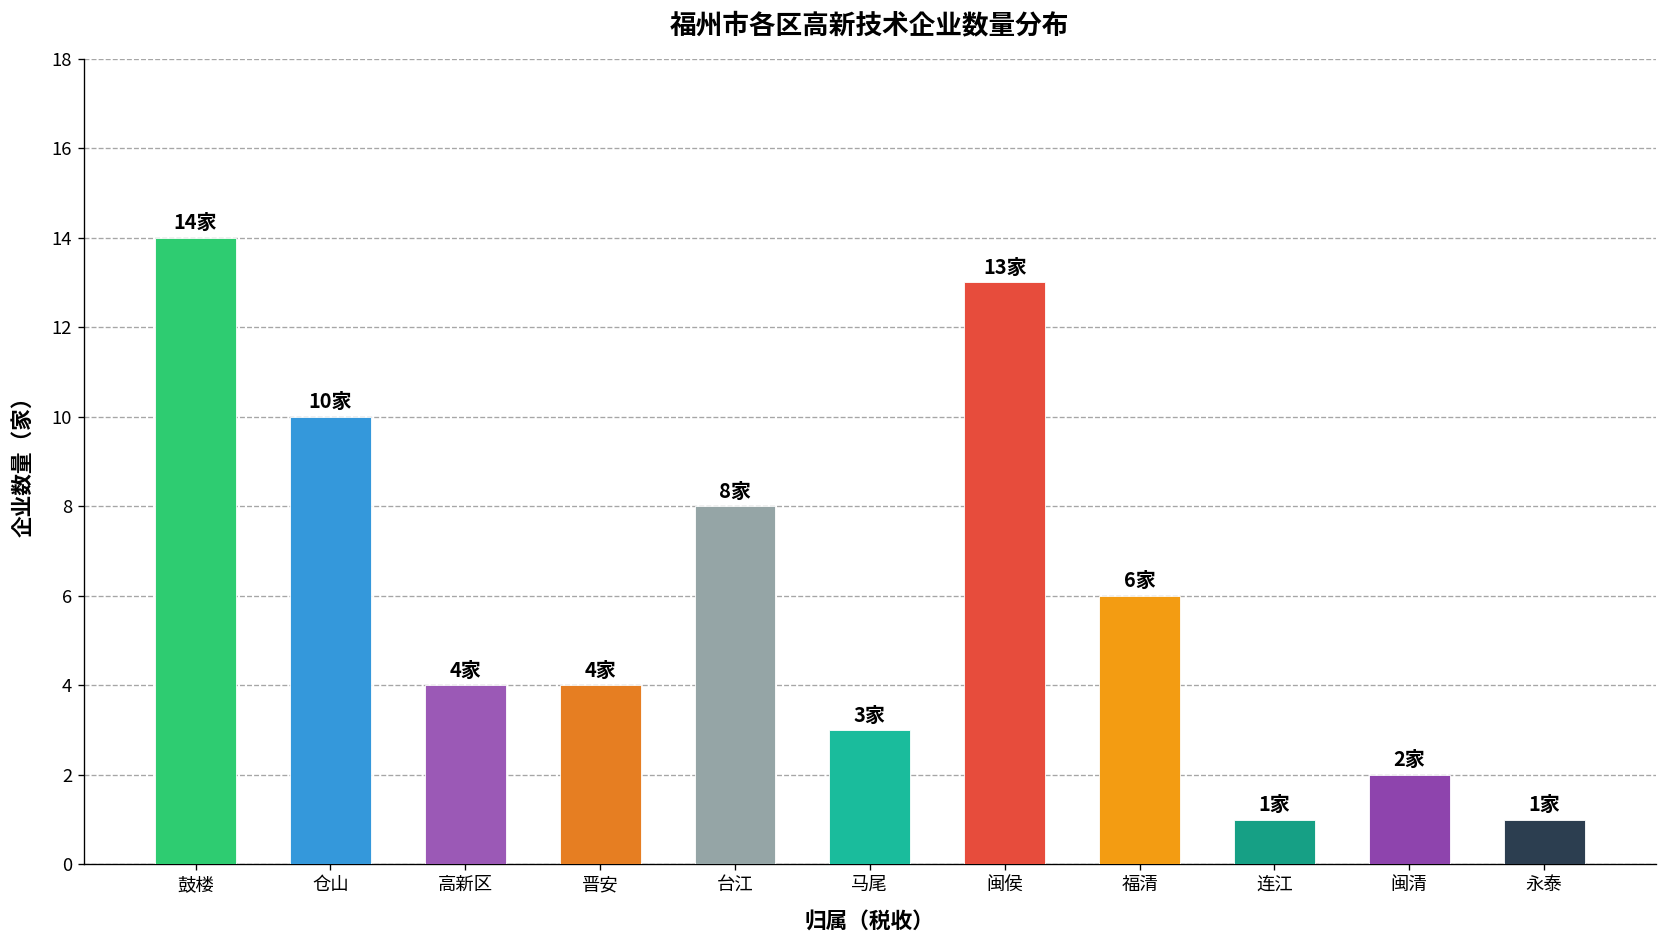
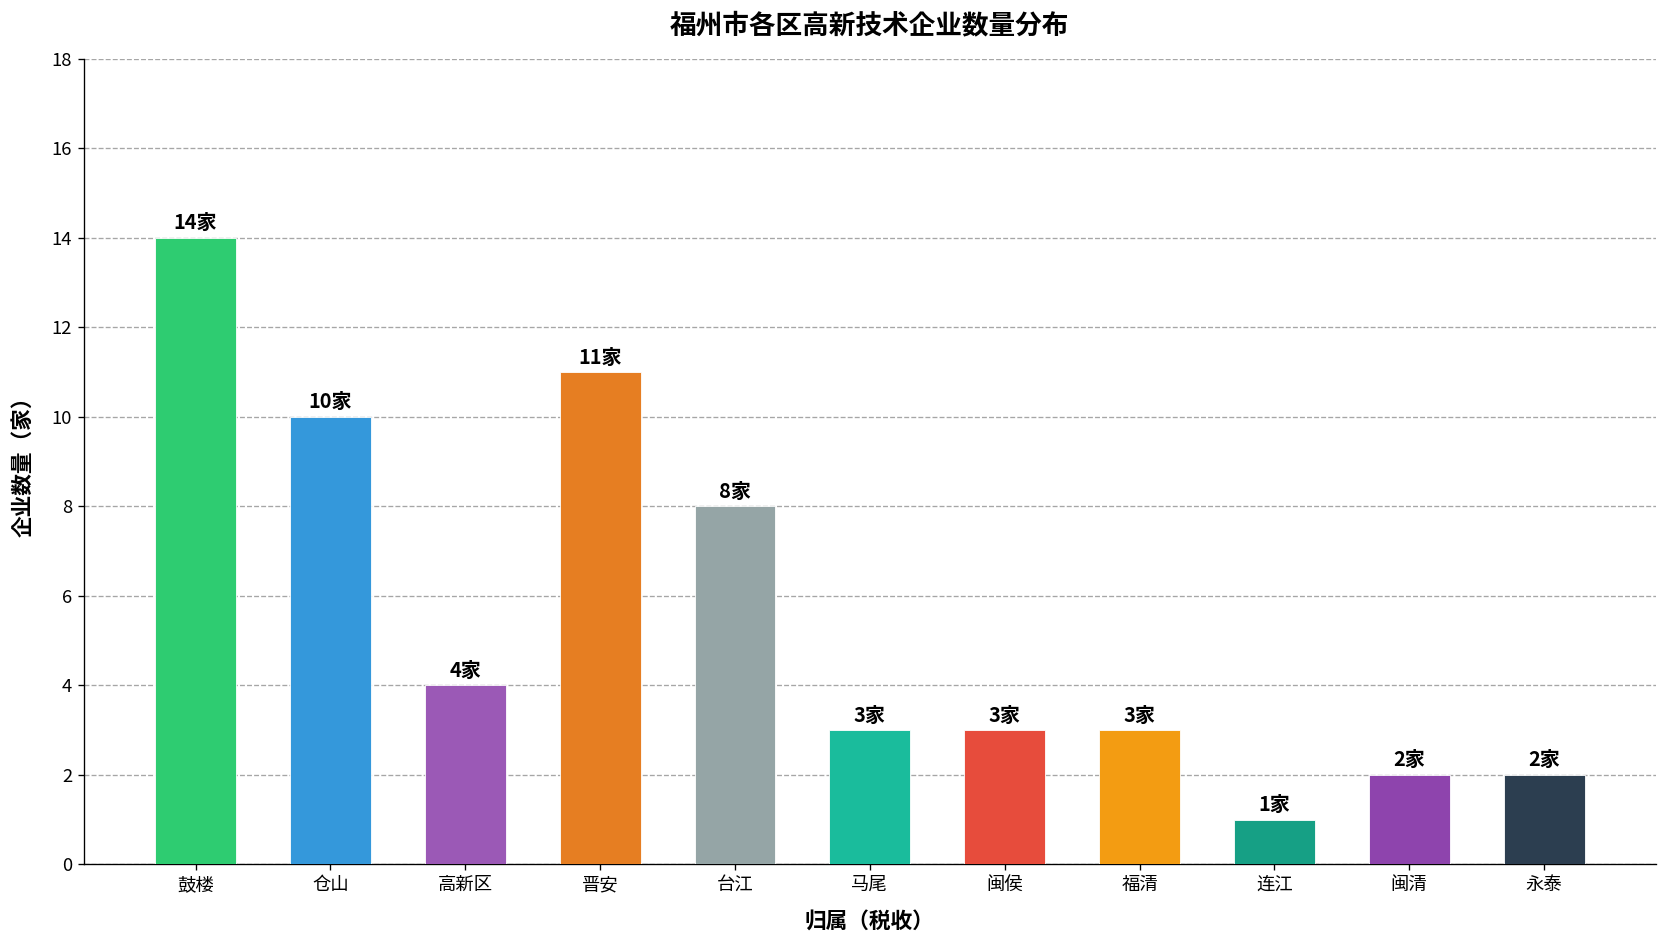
晋安: 4家 -> 11家
闽侯: 13家 -> 3家
福清: 6家 -> 3家
永泰: 1家 -> 2家
